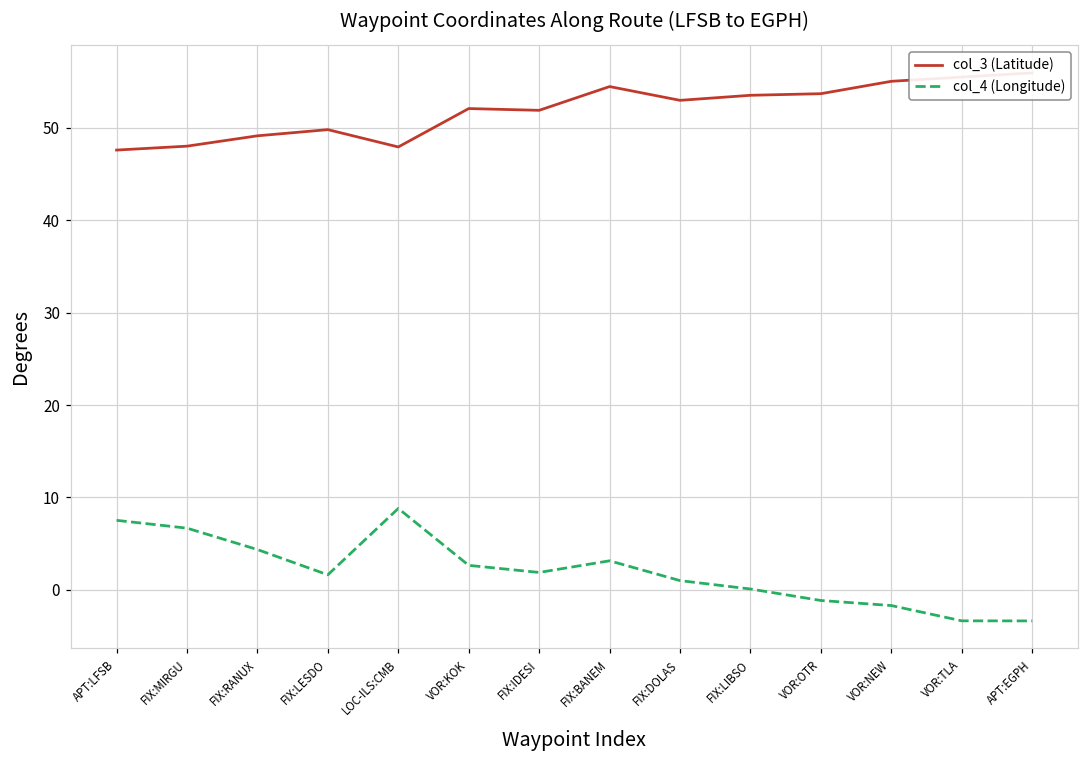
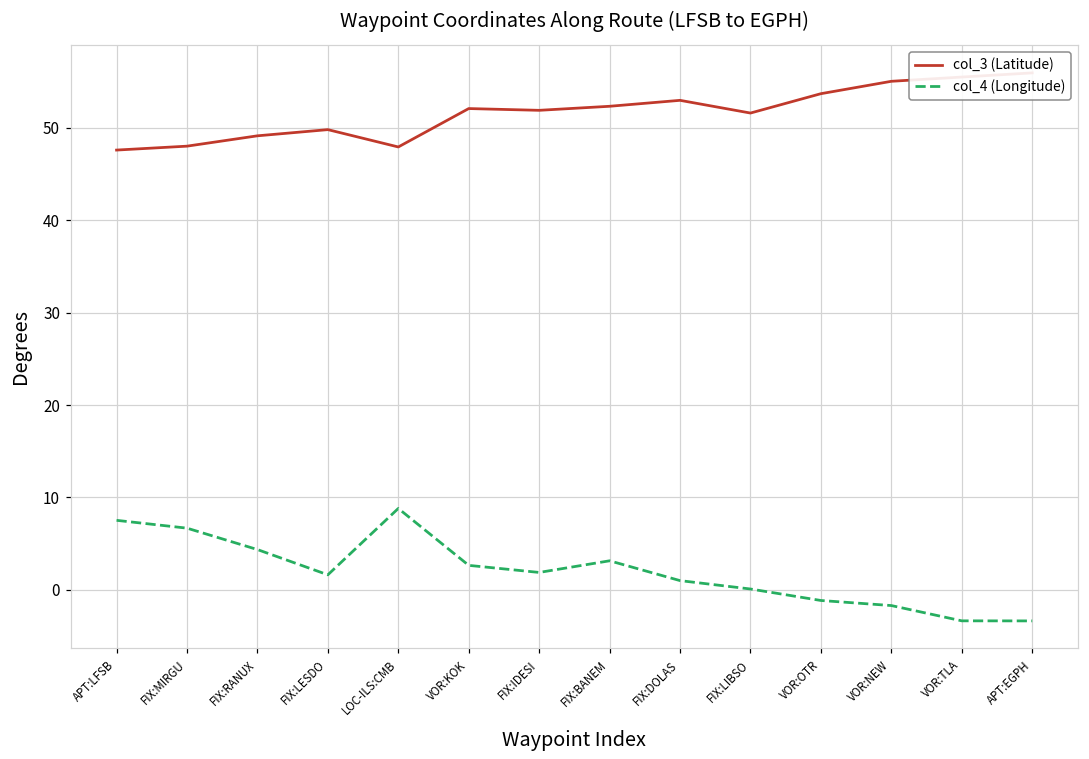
col_3 (Latitude), FIX:BANEM: 54 -> 52
col_3 (Latitude), FIX:LIBSO: 54 -> 52
